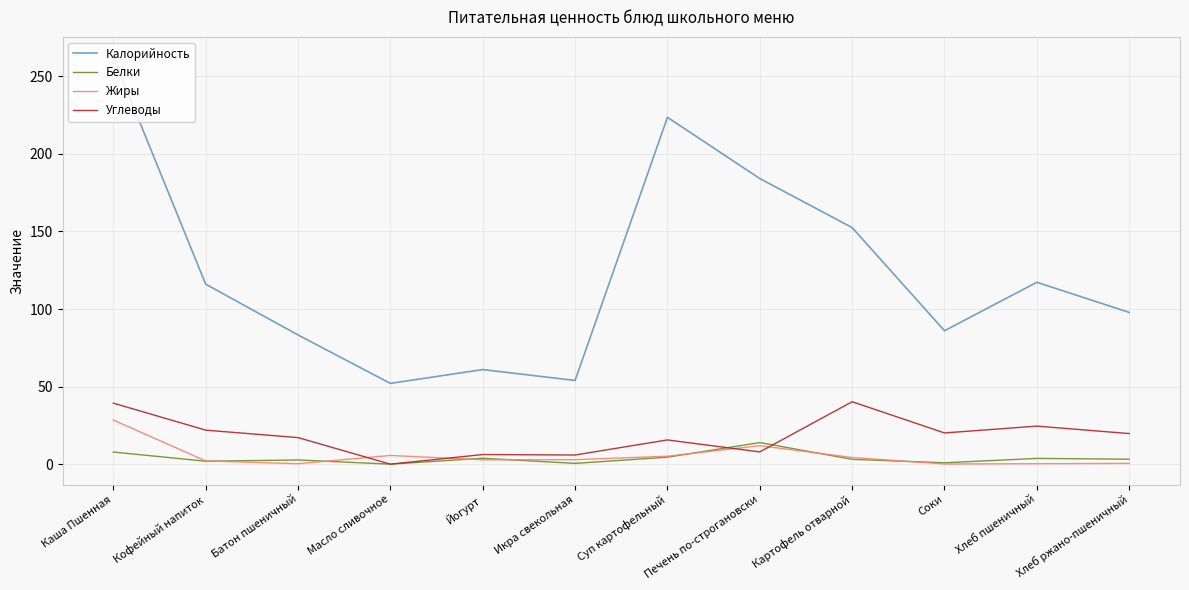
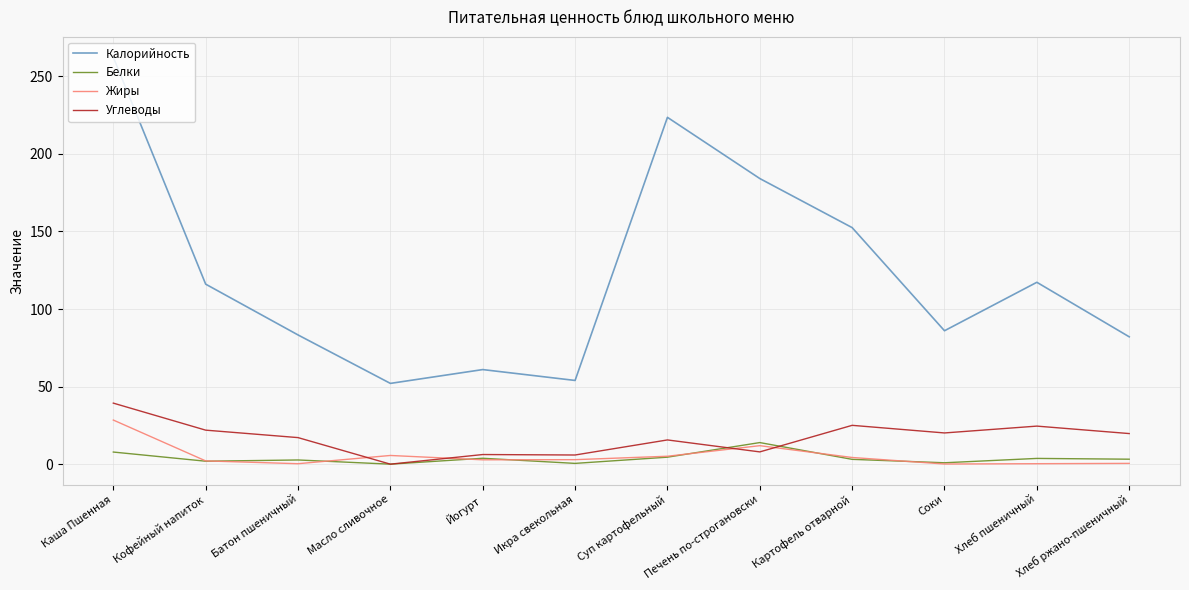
Углеводы, Картофель отварной: 40 -> 25
Калорийность, Хлеб ржано-пшеничный: 98 -> 82
